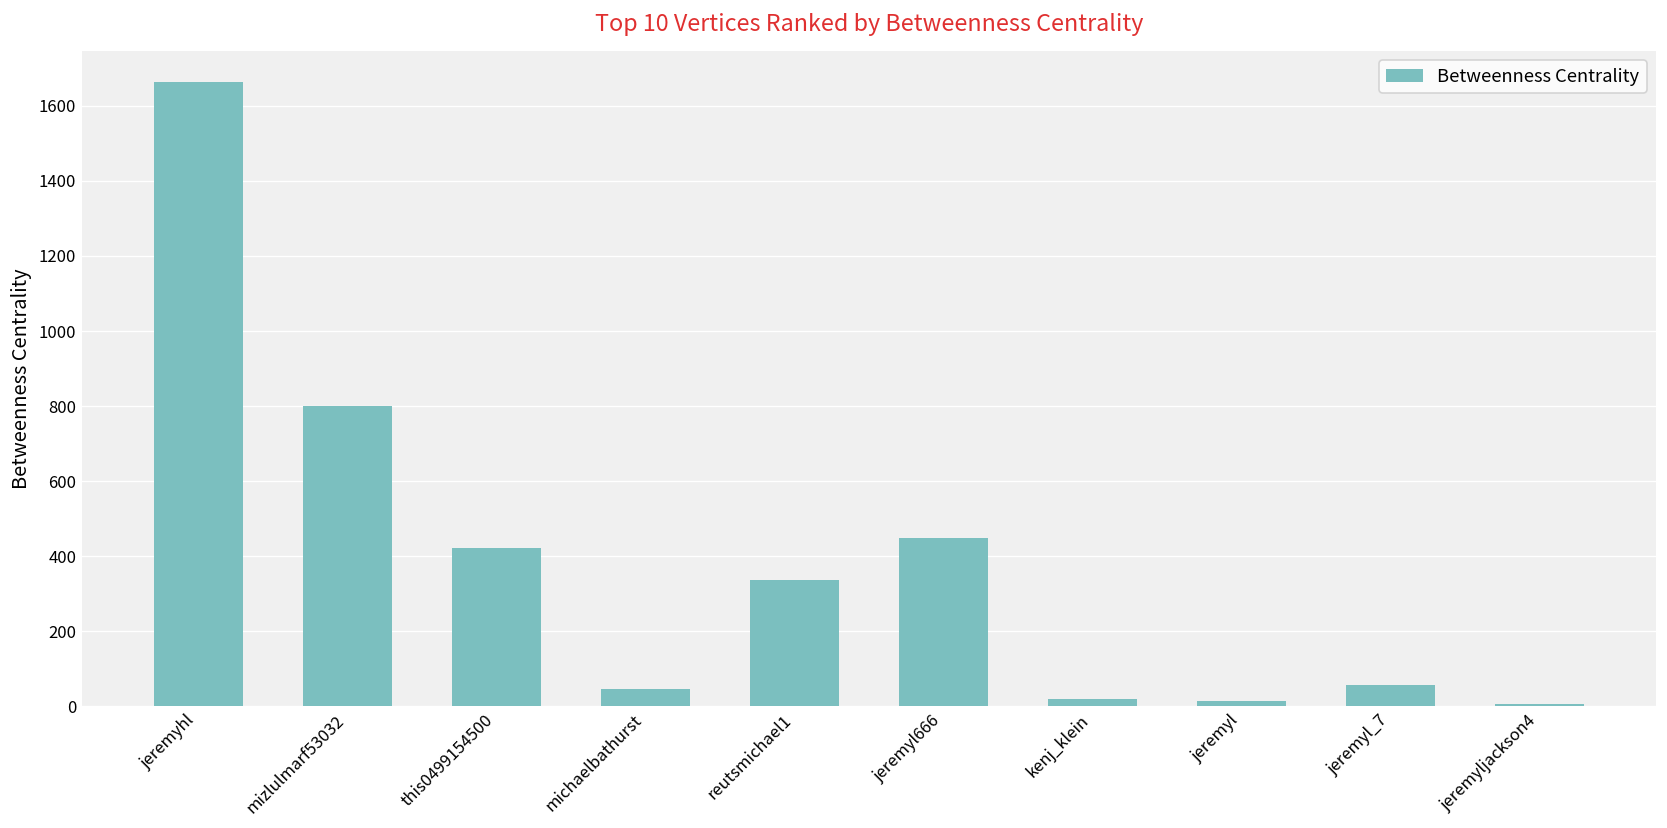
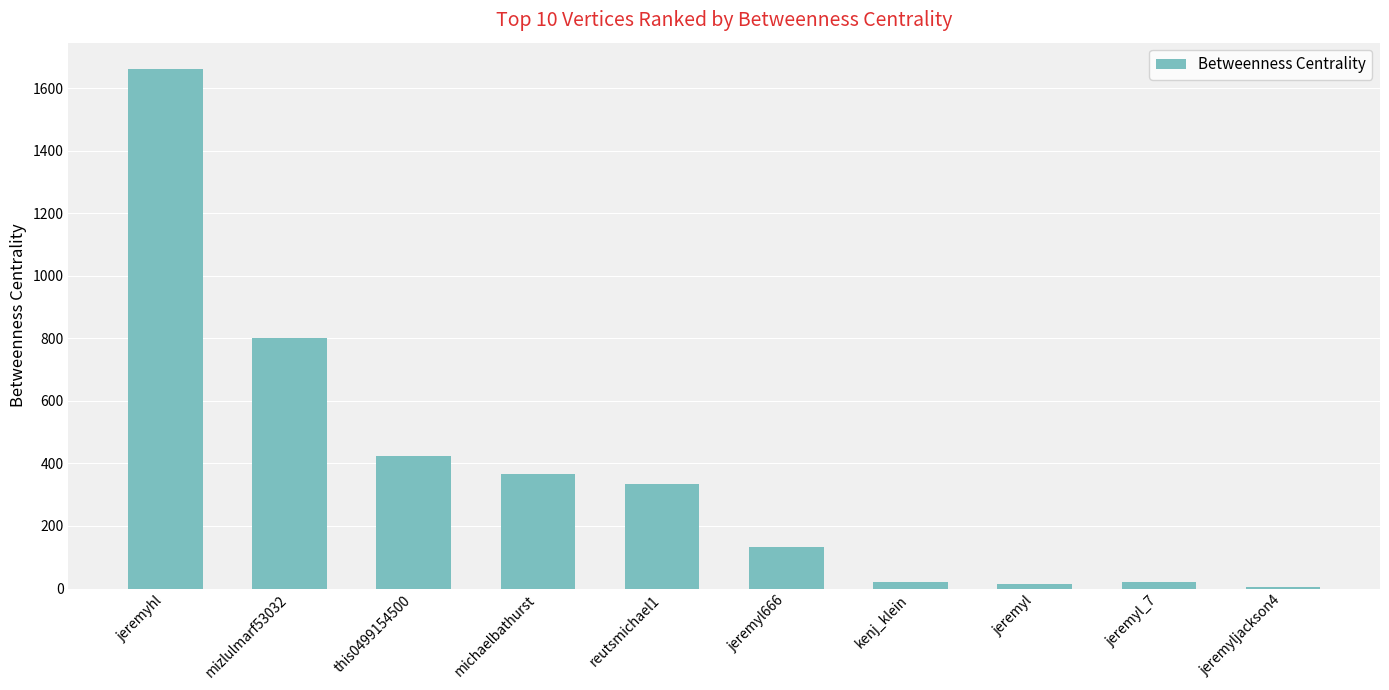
michaelbathurst: 50 -> 370
jeremyl666: 450 -> 130
jeremyl_7: 60 -> 20
